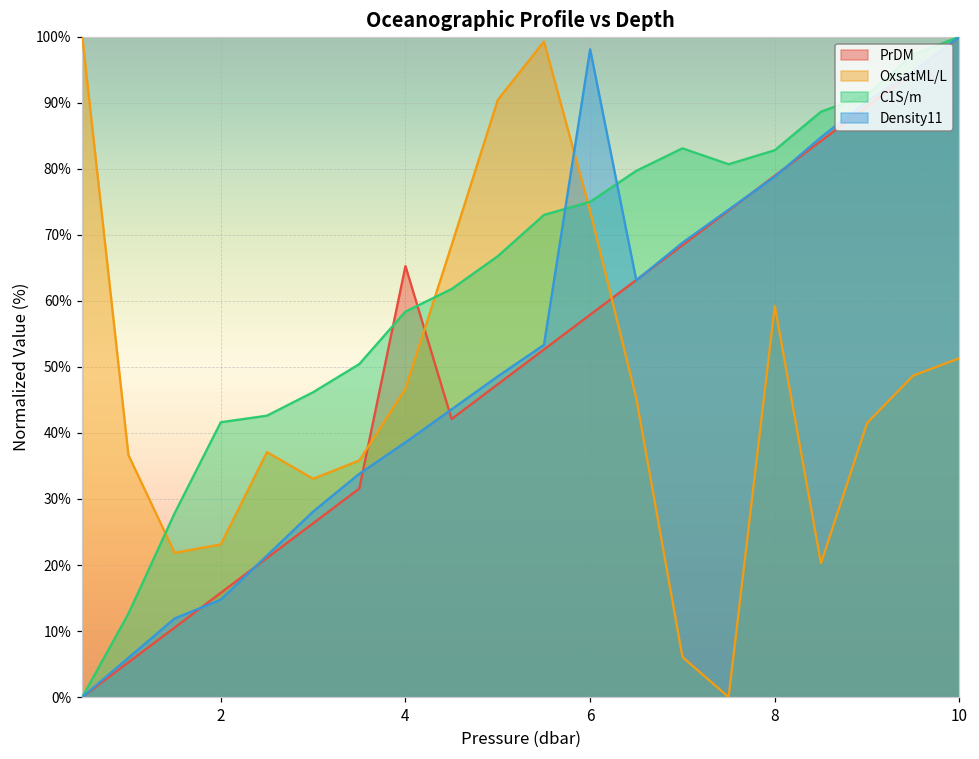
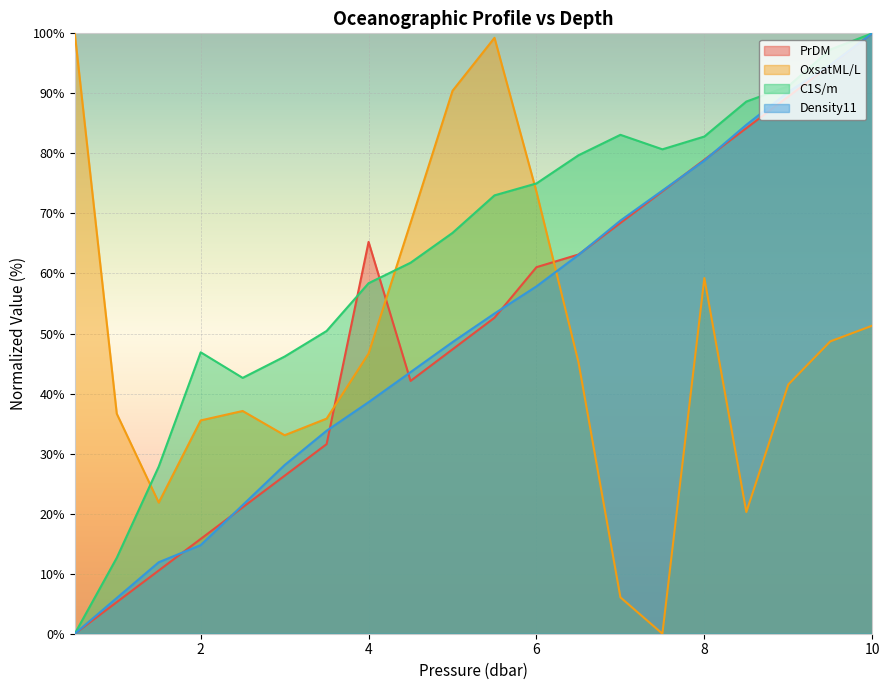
OxsatML/L, 2: 23% -> 36%
C1S/m, 2: 42% -> 47%
PrDM, 6: 58% -> 61%
Density11, 6: 98% -> 58%
